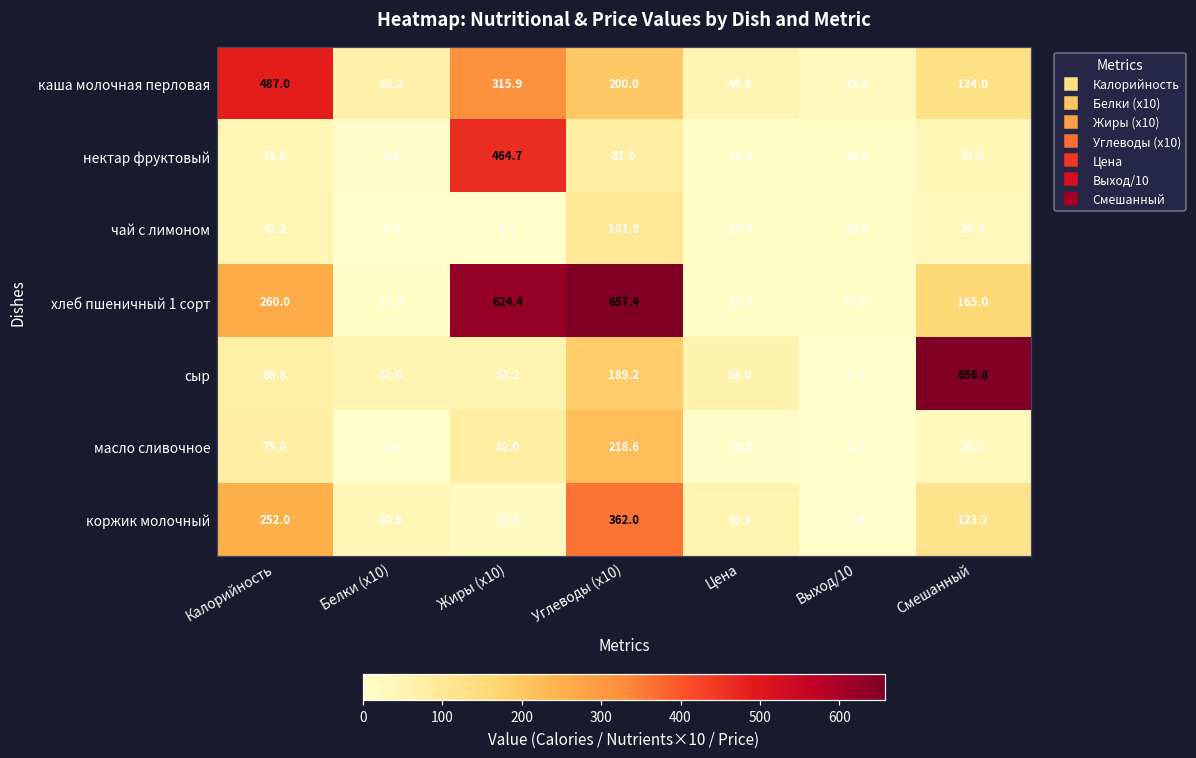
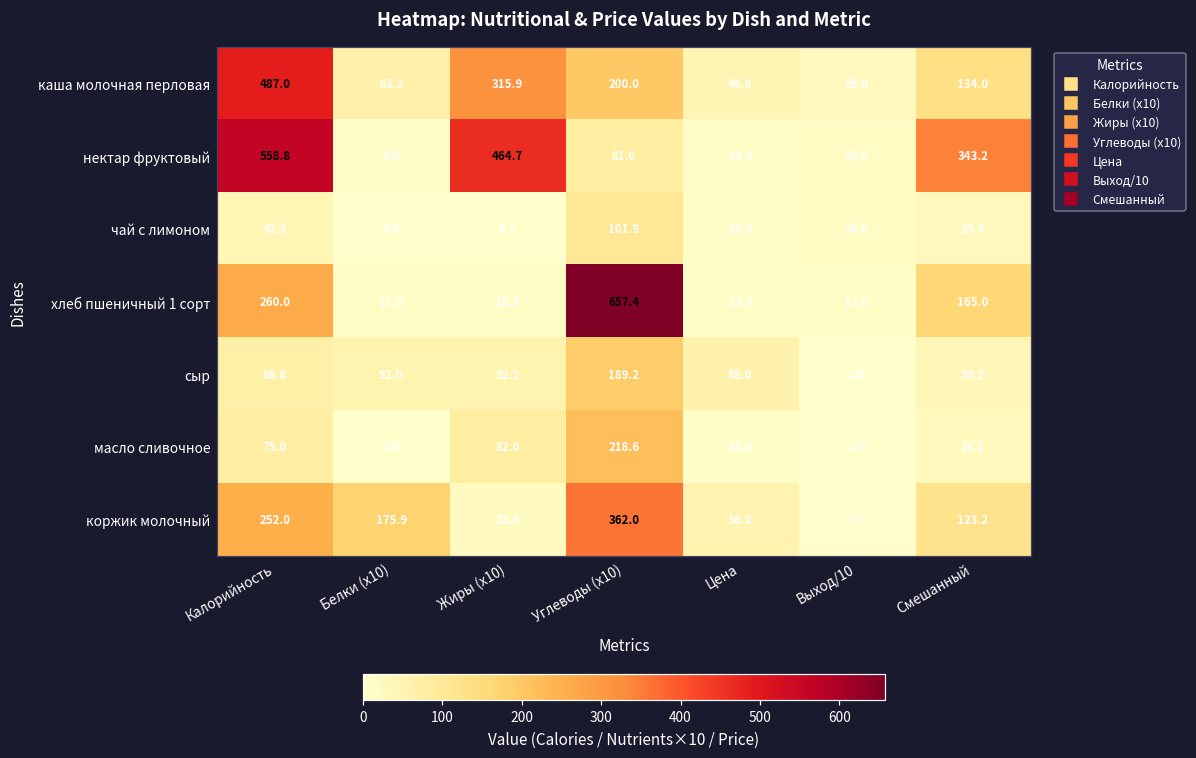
нектар фруктовый, Калорийность: 43.0 -> 558.8
нектар фруктовый, Смешанный: 37.0 -> 343.2
хлеб пшеничный 1 сорт, Жиры (x10): 624.4 -> 11.9
сыр, Смешанный: 656.8 -> 39.2
коржик молочный, Белки (x10): 40.6 -> 175.9
